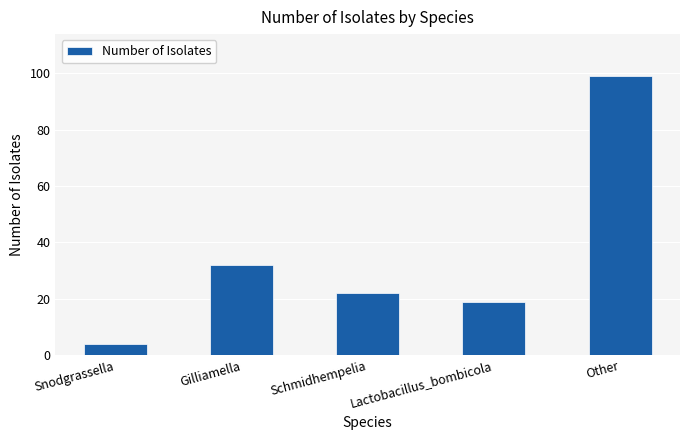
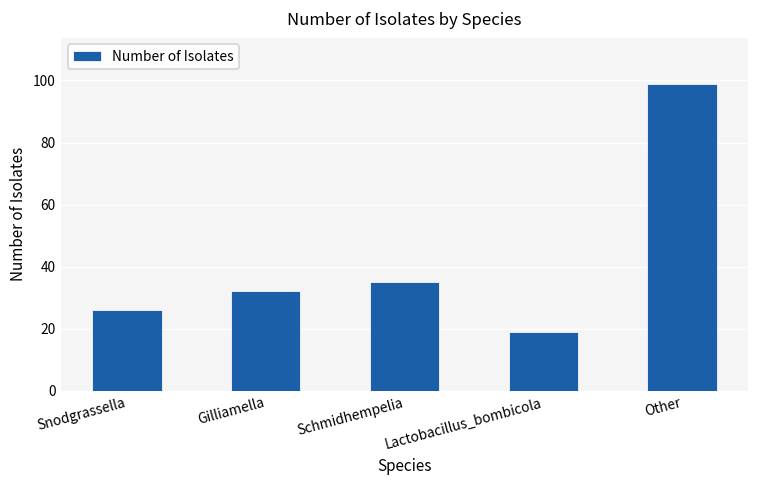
Snodgrassella: 4 -> 26
Schmidhempelia: 22 -> 35
